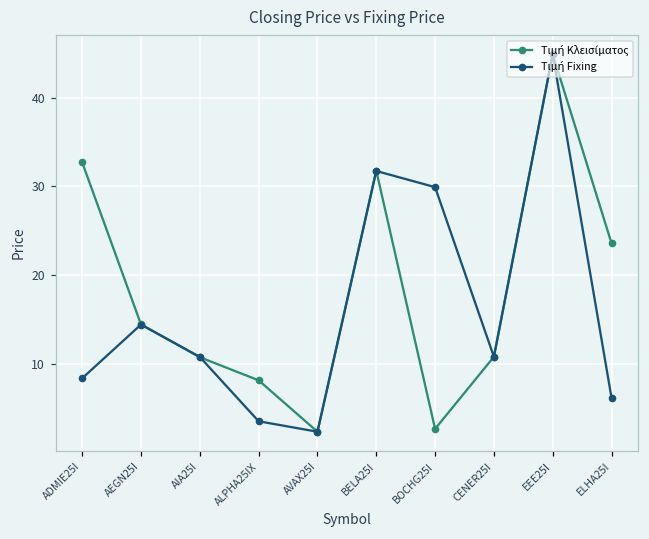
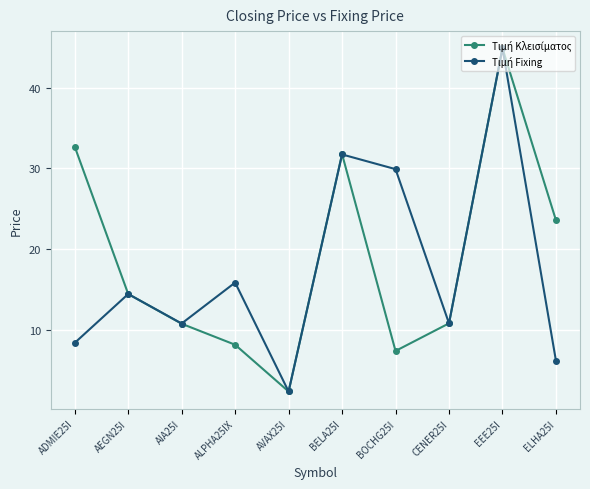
Τιμή Fixing, ALPHA25IX: 4 -> 16
Τιμή Κλεισίματος, BOCHG25I: 3 -> 7
